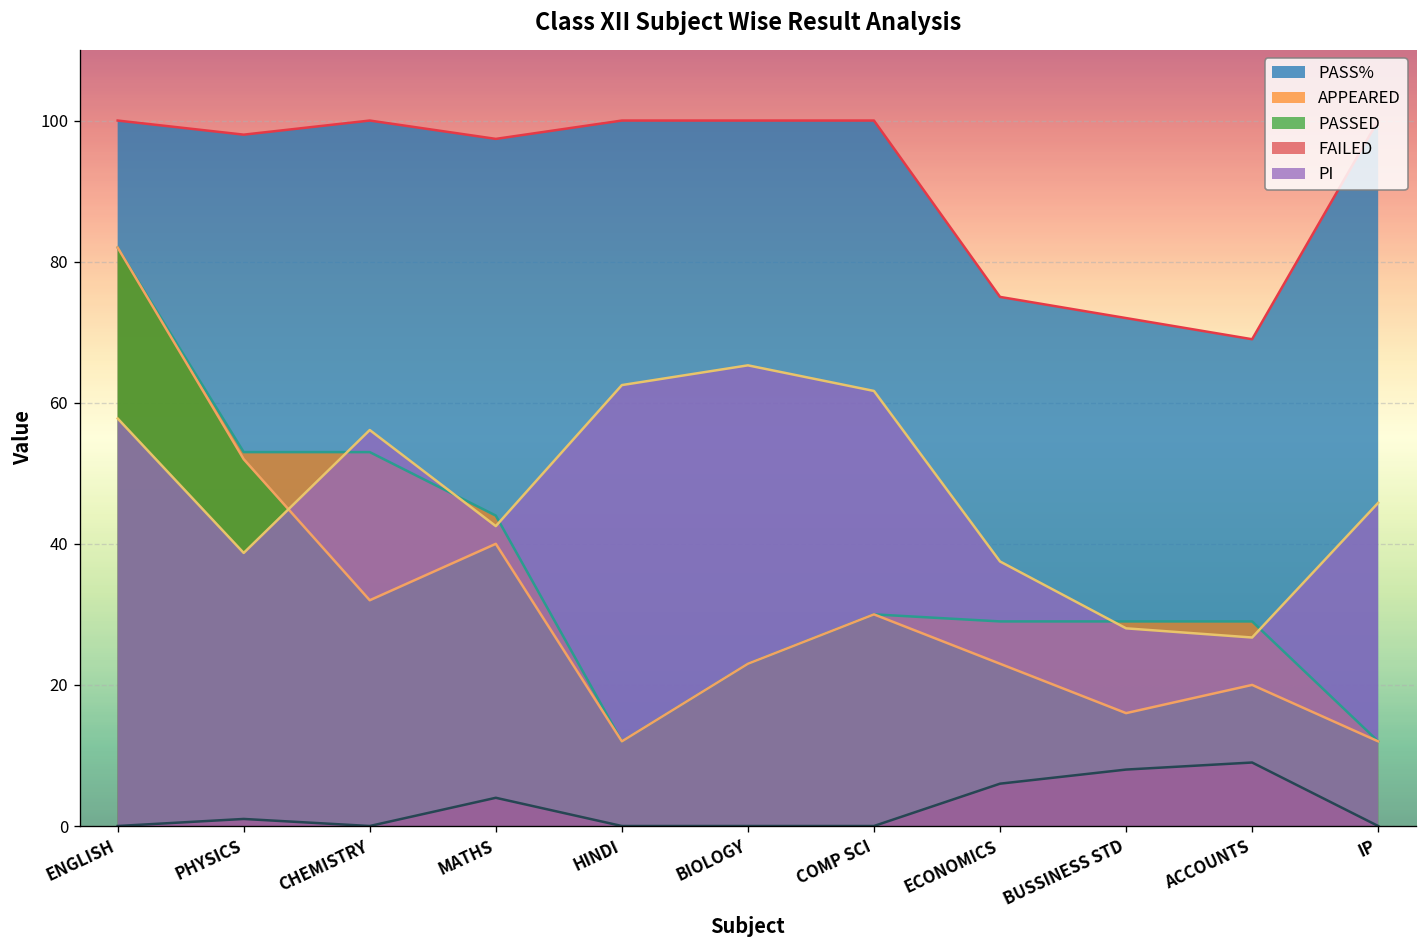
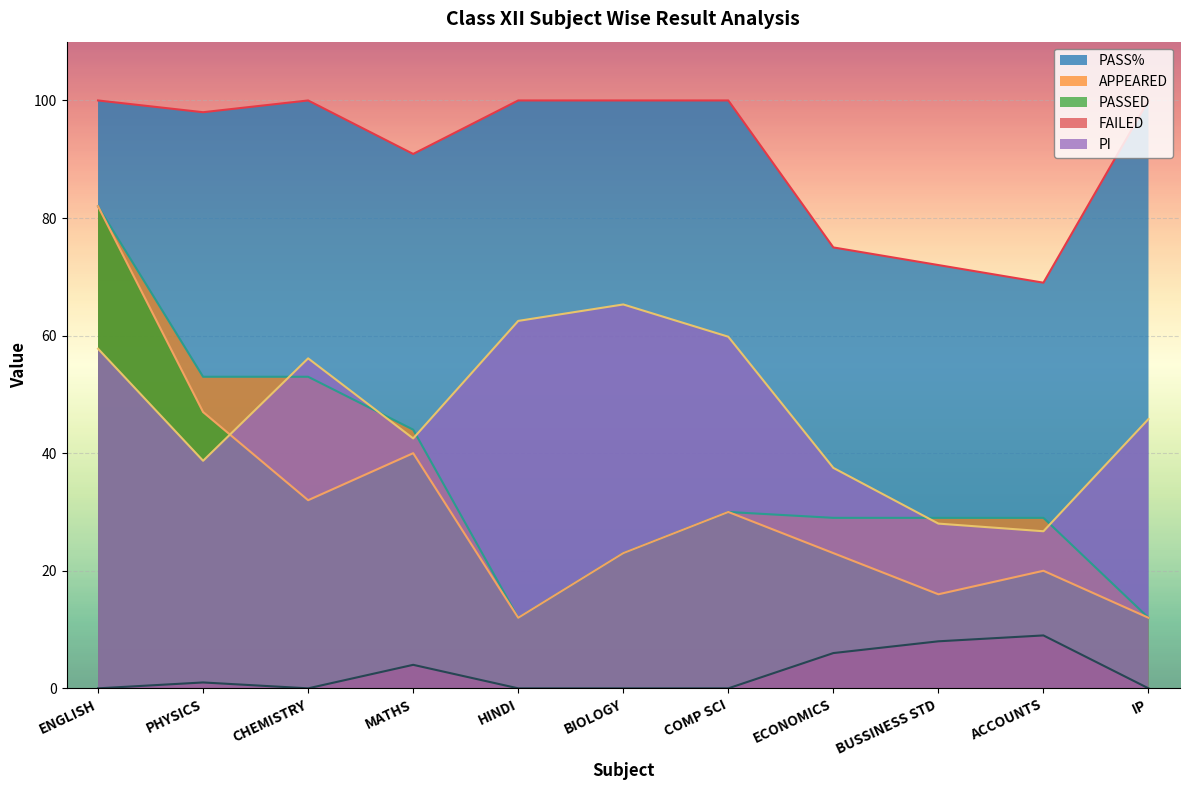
PASSED, PHYSICS: 52 -> 47
PASS%, MATHS: 97 -> 91
PI, COMP SCI: 62 -> 60
